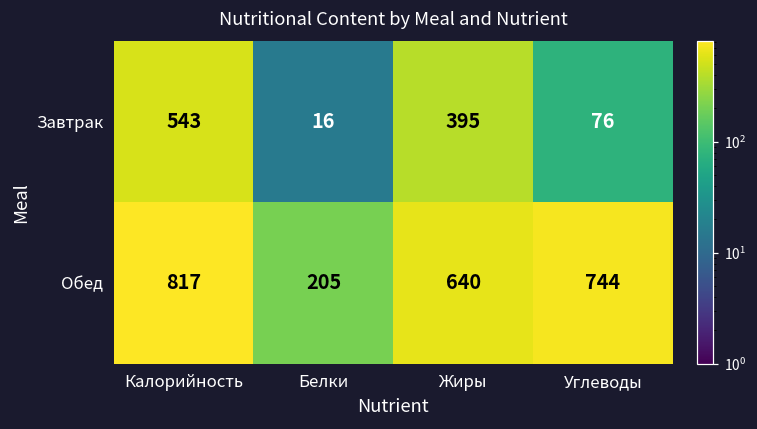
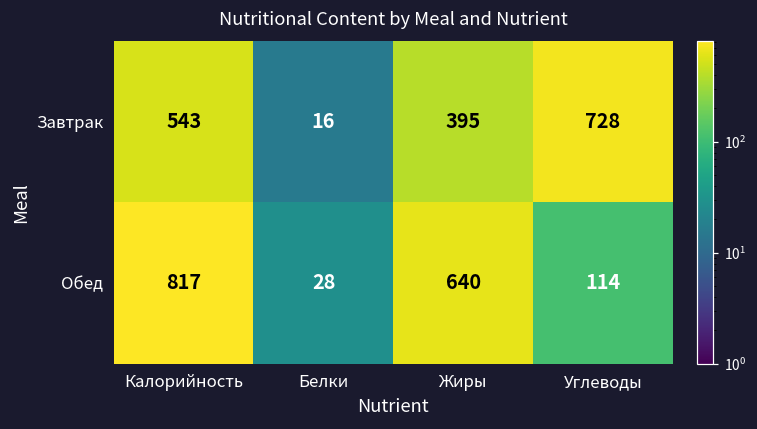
Завтрак, Углеводы: 76 -> 728
Обед, Белки: 205 -> 28
Обед, Углеводы: 744 -> 114
